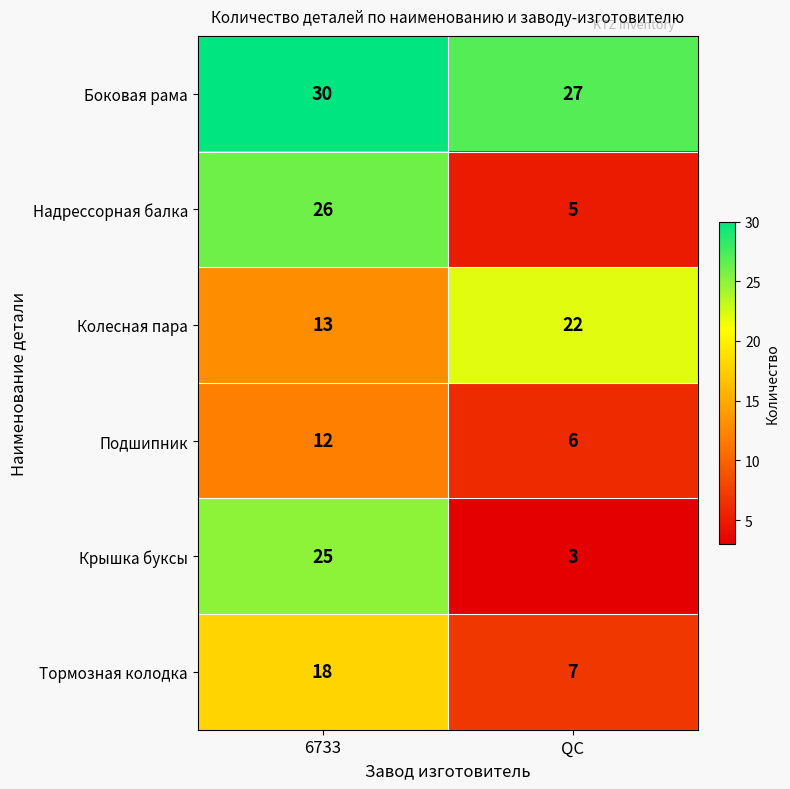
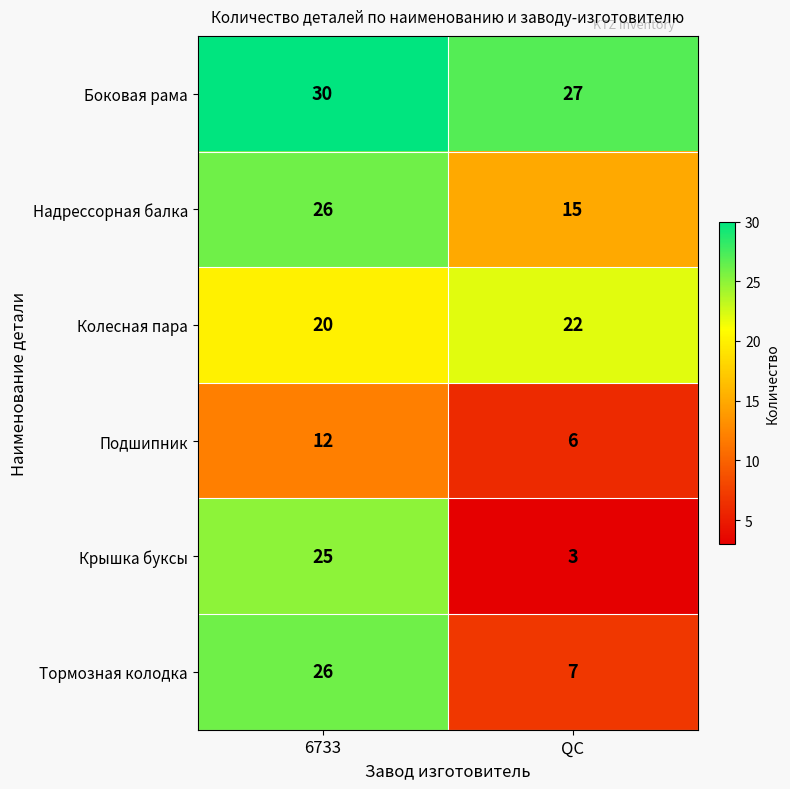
Надрессорная балка, QC: 5 -> 15
Колесная пара, 6733: 13 -> 20
Тормозная колодка, 6733: 18 -> 26
